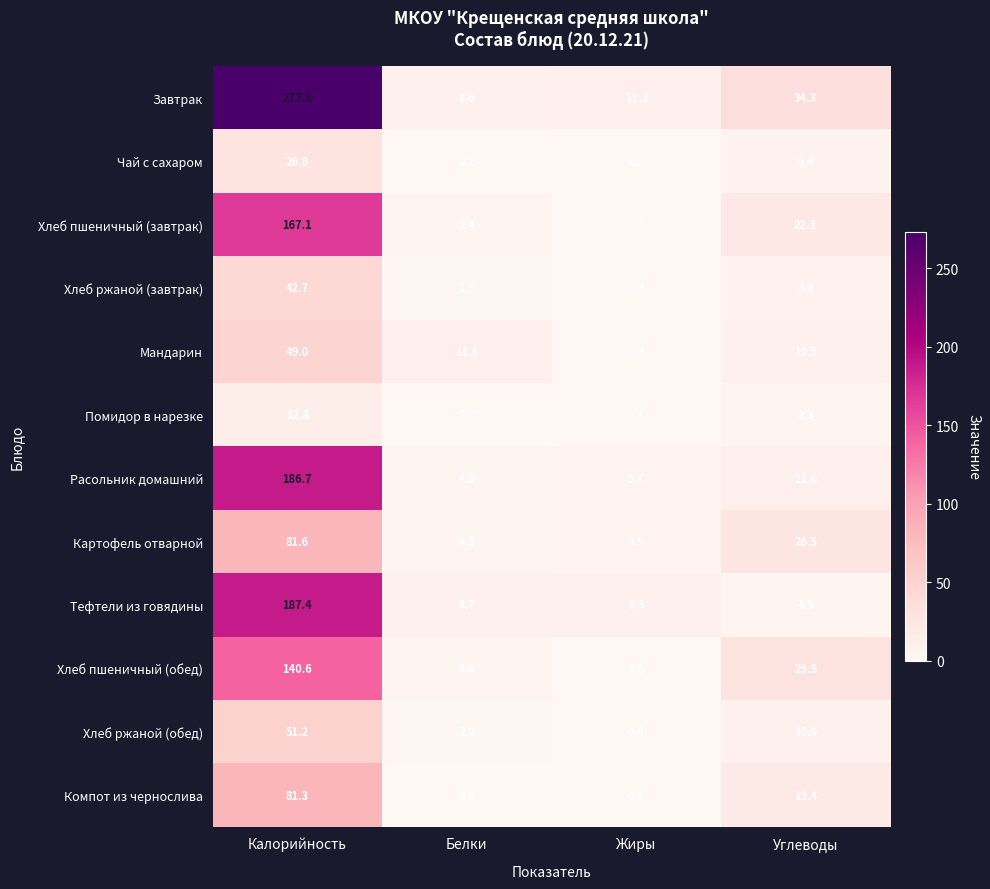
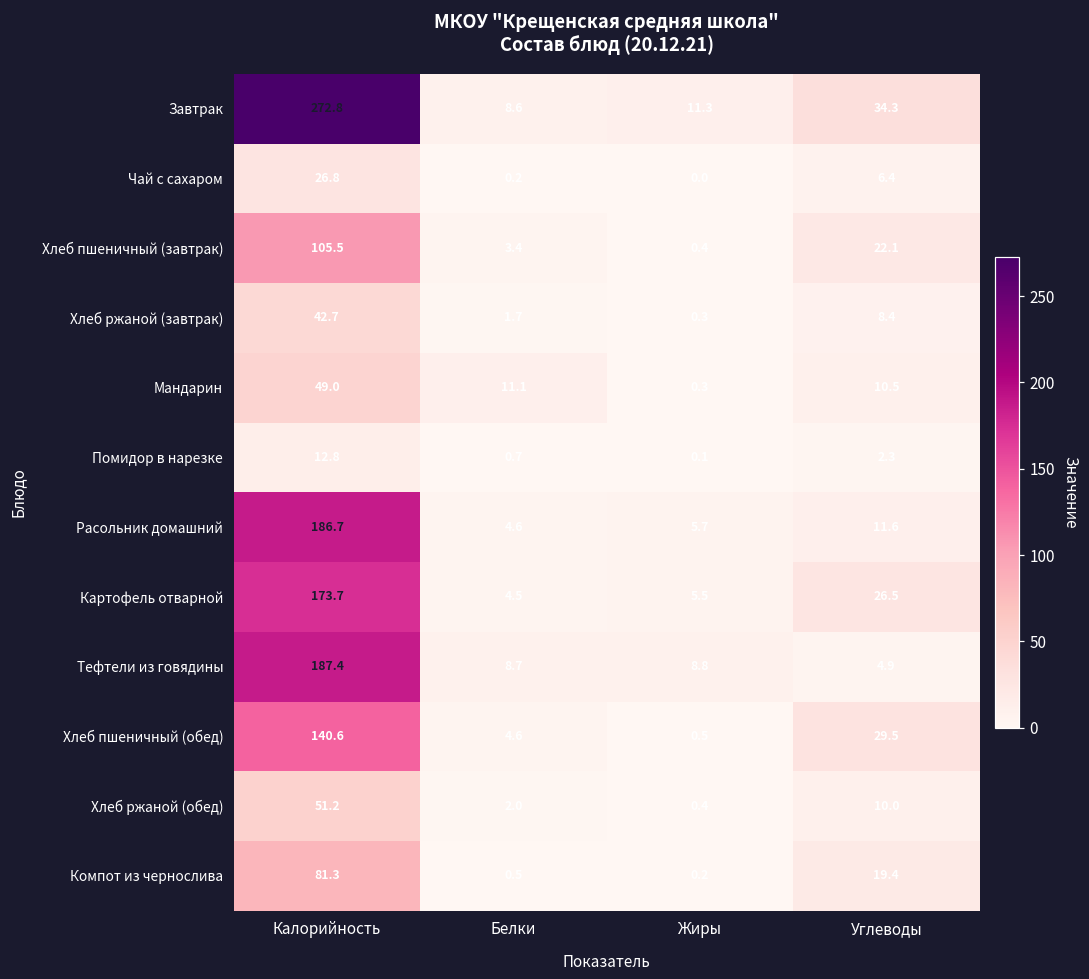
Хлеб пшеничный (завтрак), Калорийность: 167.1 -> 105.5
Картофель отварной, Калорийность: 81.6 -> 173.7
